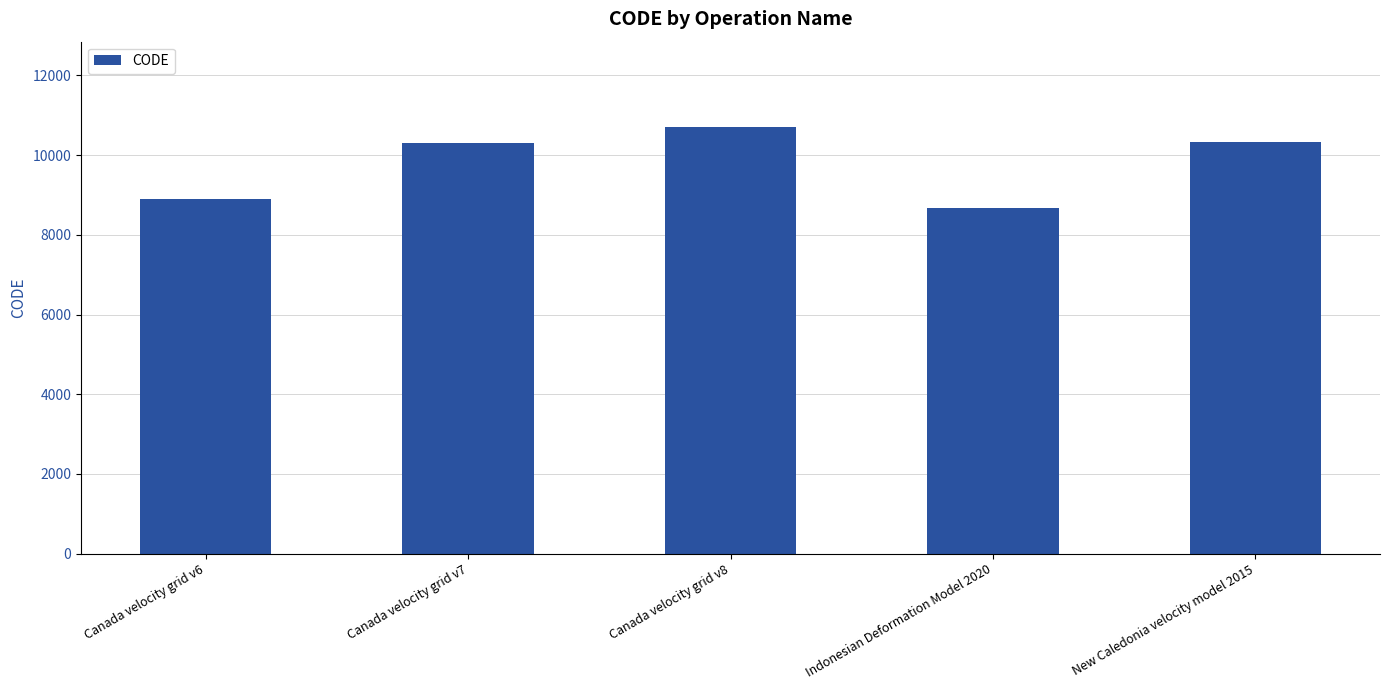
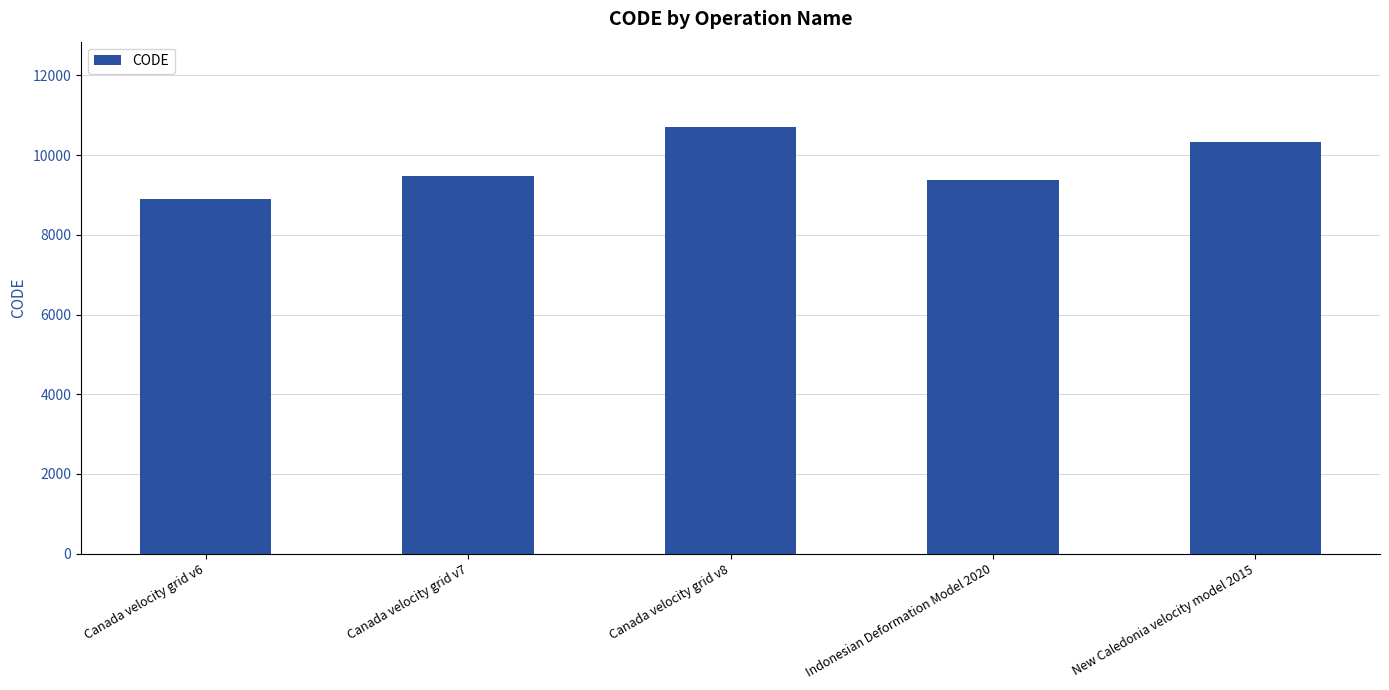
Canada velocity grid v7: 10300 -> 9500
Indonesian Deformation Model 2020: 8700 -> 9400
